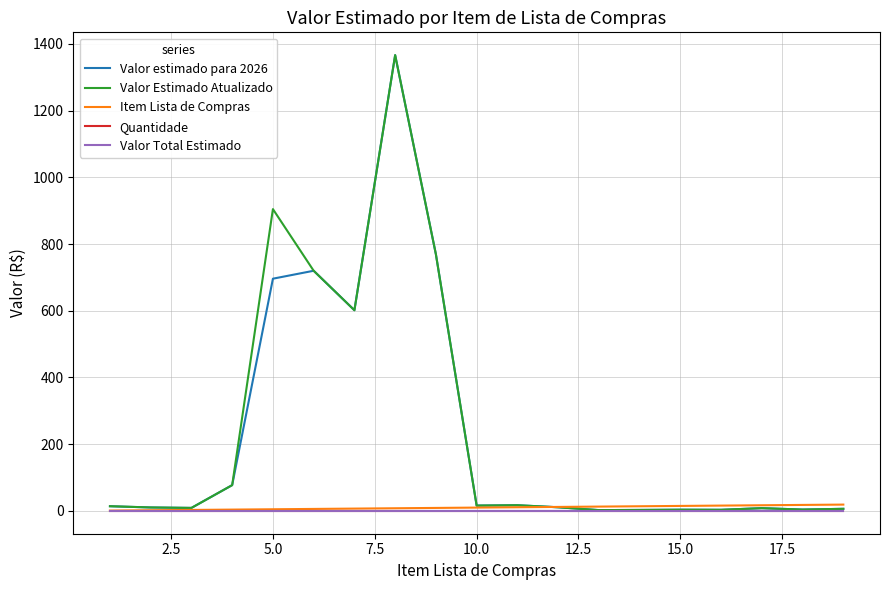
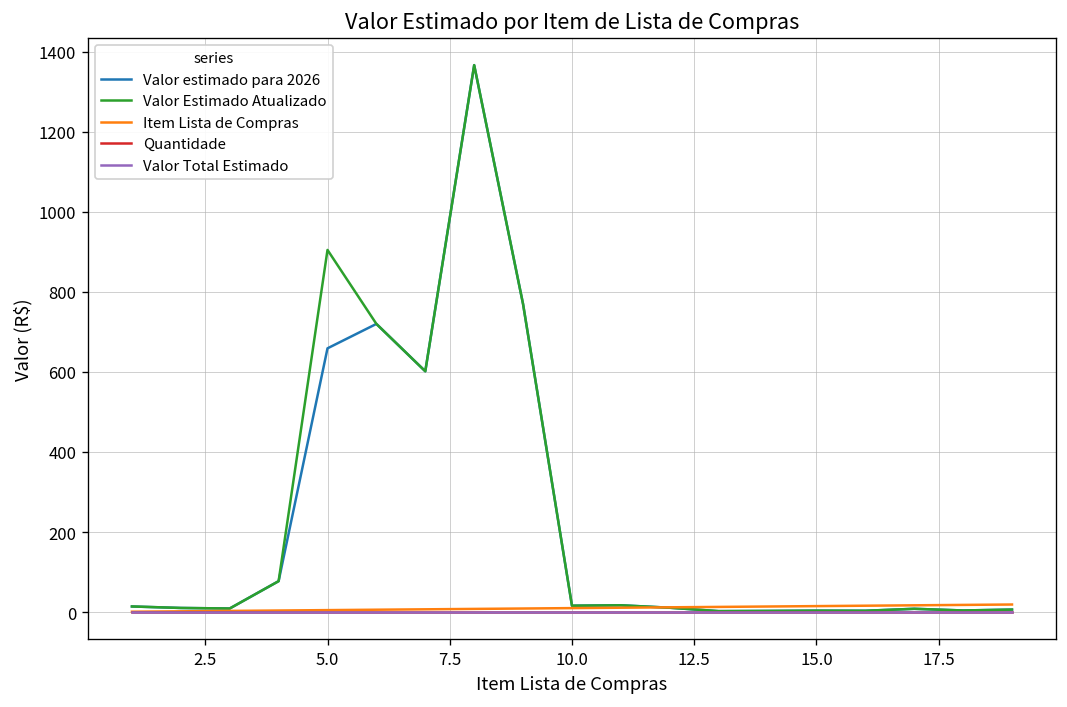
Valor estimado para 2026, 5.0: 700 -> 660
